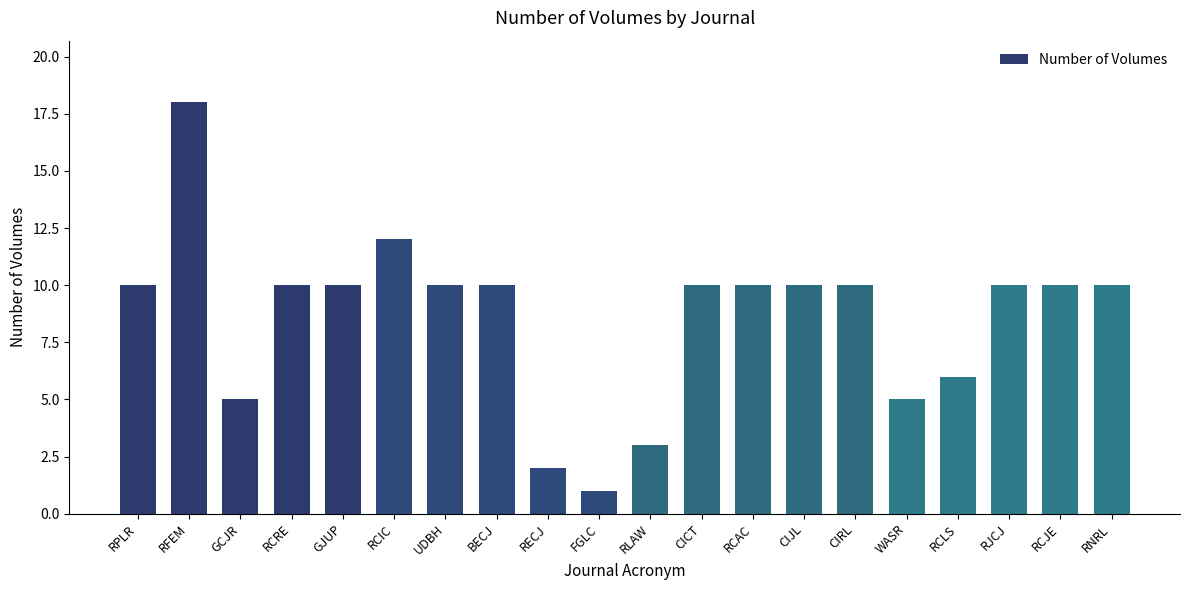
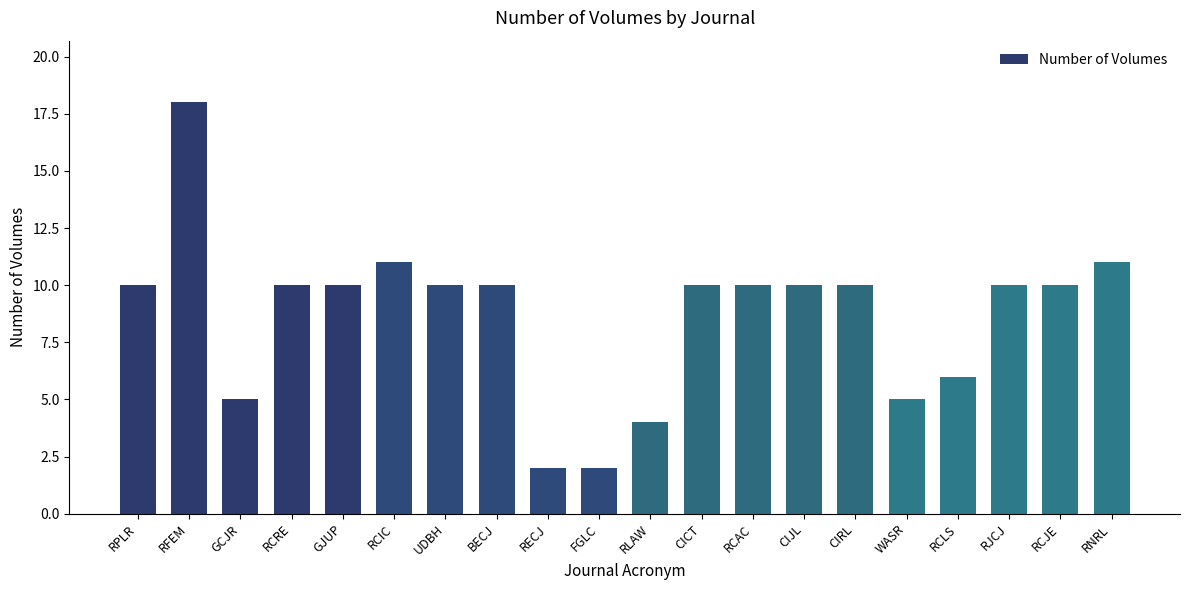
RCIC: 12 -> 11
FGLC: 1 -> 2
RLAW: 3 -> 4
RNRL: 10 -> 11
